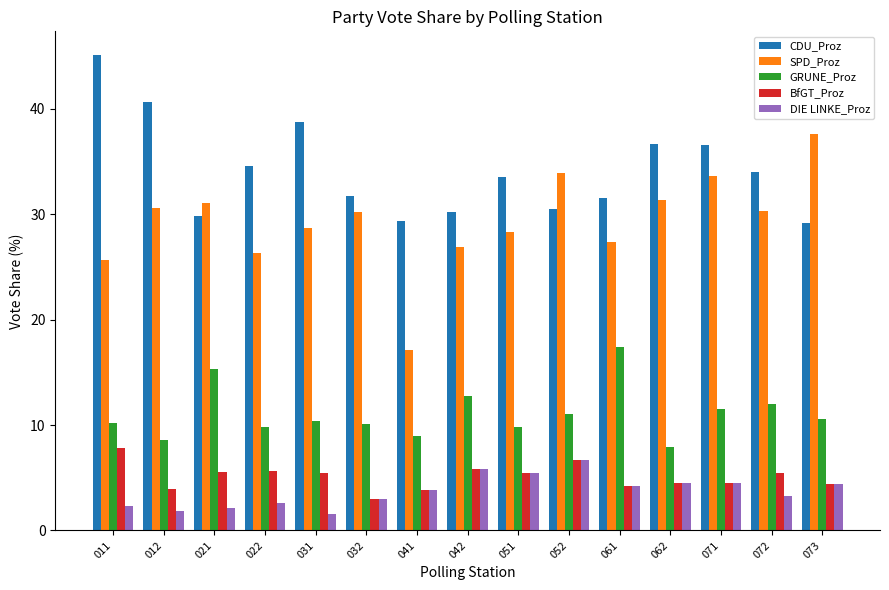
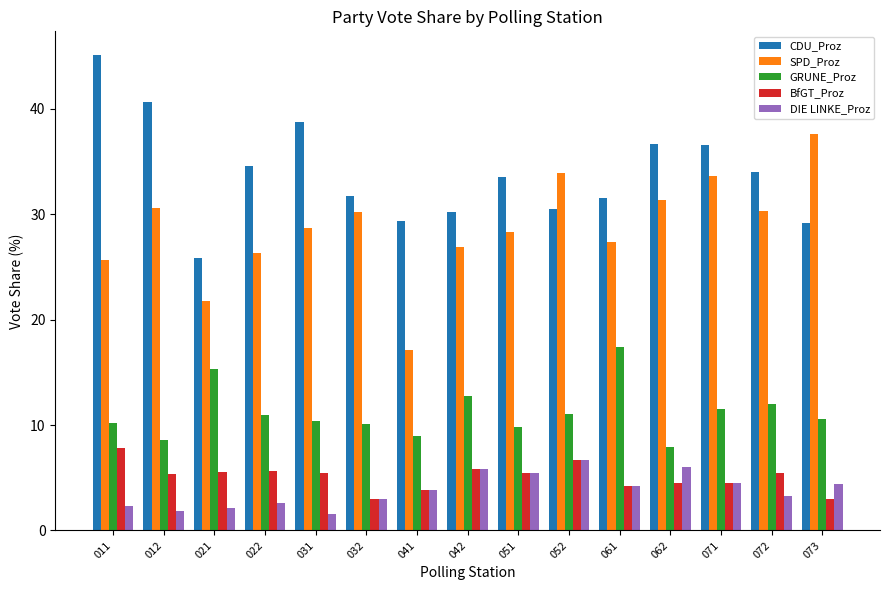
BfGT_Proz, 012: 4.0 -> 5.3
CDU_Proz, 021: 29.8 -> 25.9
SPD_Proz, 021: 31.0 -> 21.7
GRUNE_Proz, 022: 9.8 -> 11.0
DIE LINKE_Proz, 062: 4.5 -> 6.0
BfGT_Proz, 073: 4.4 -> 3.0
